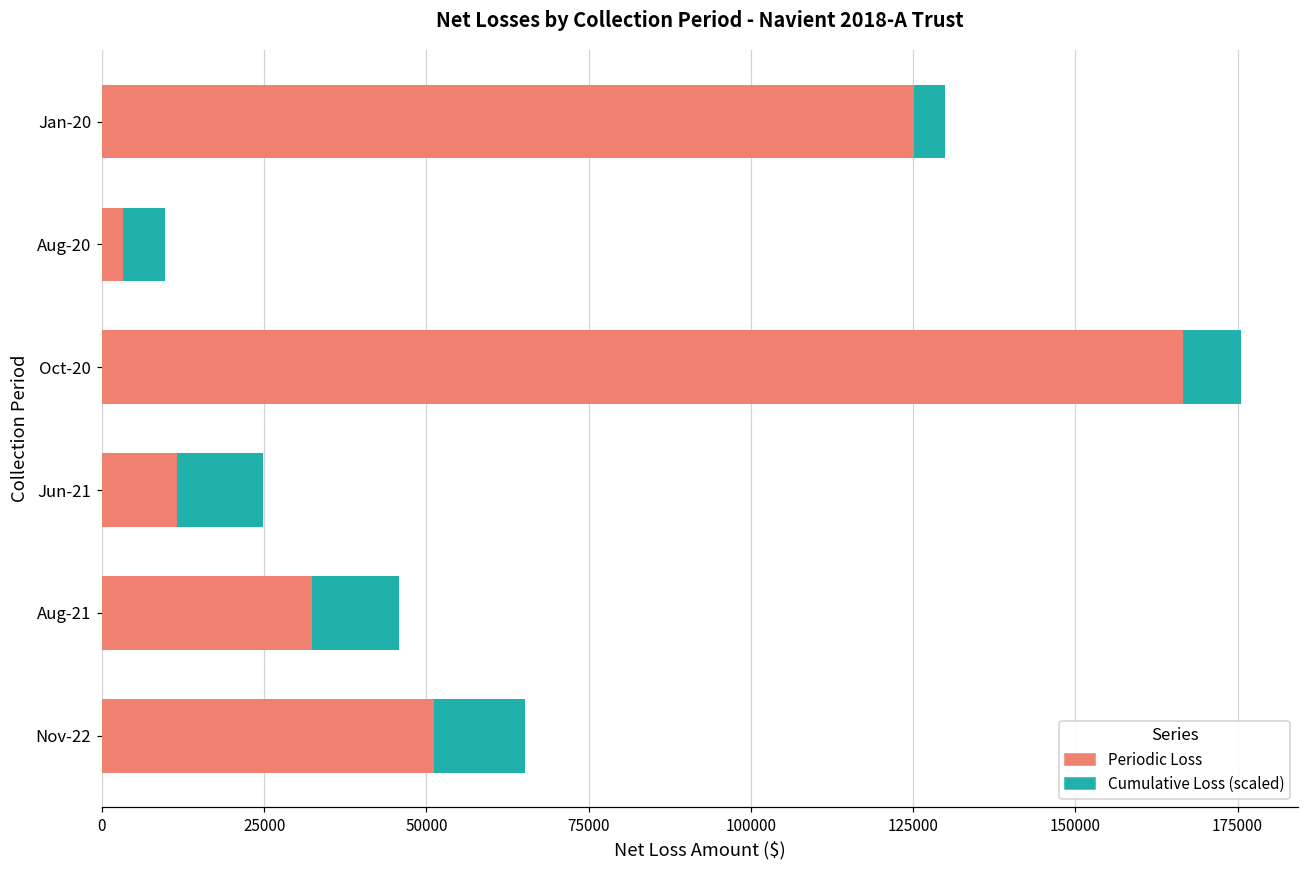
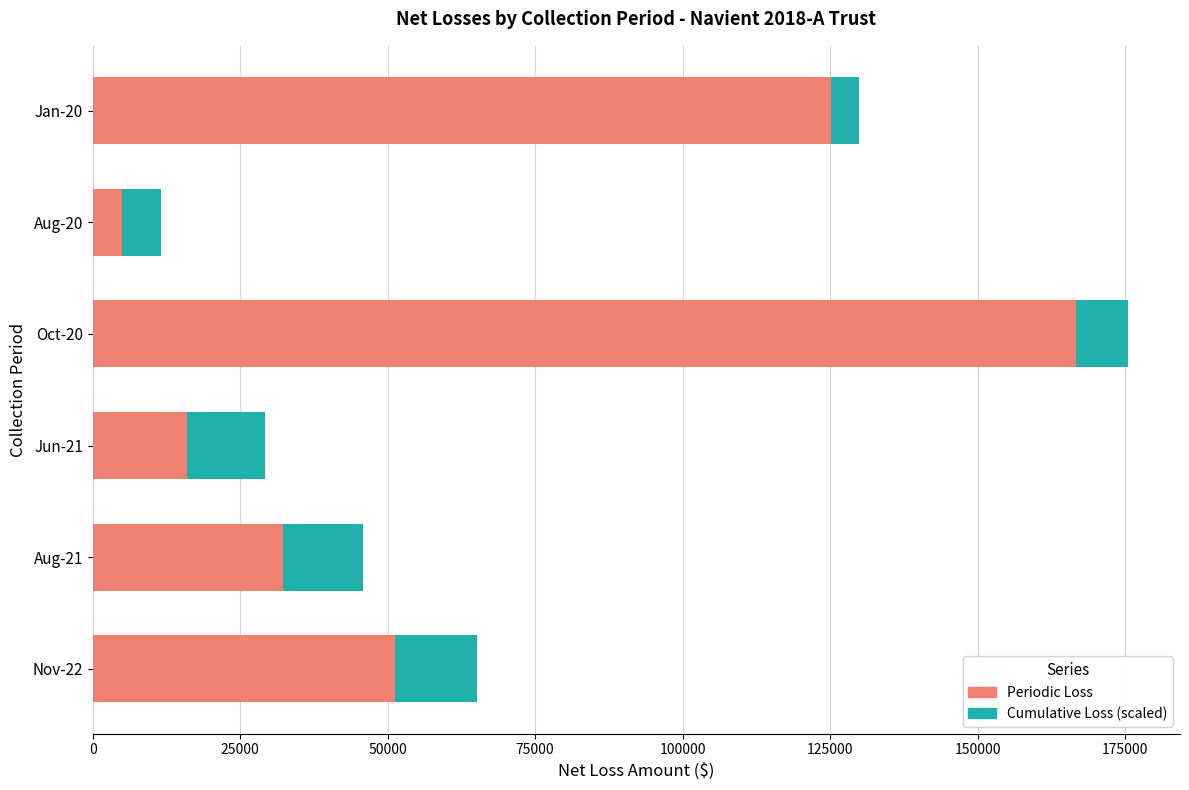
Periodic Loss, Aug-20: 3000 -> 5000
Periodic Loss, Jun-21: 12000 -> 16000
